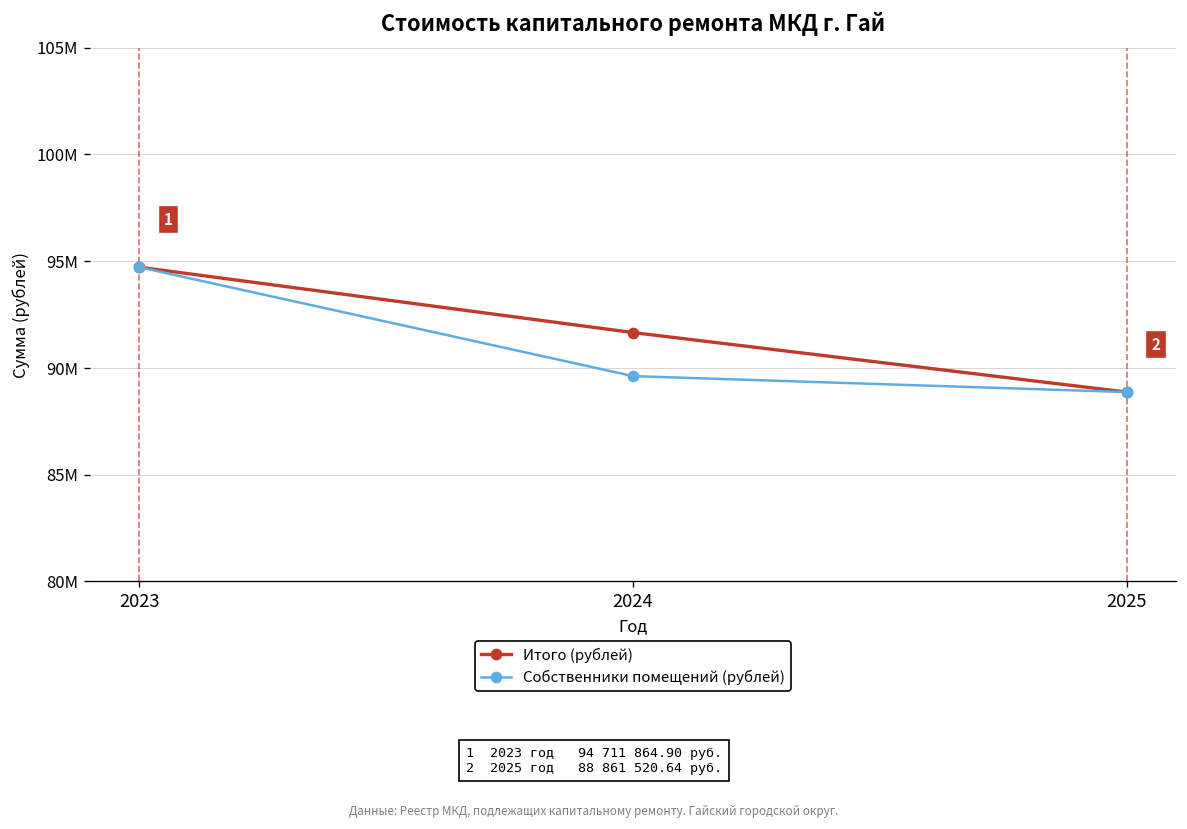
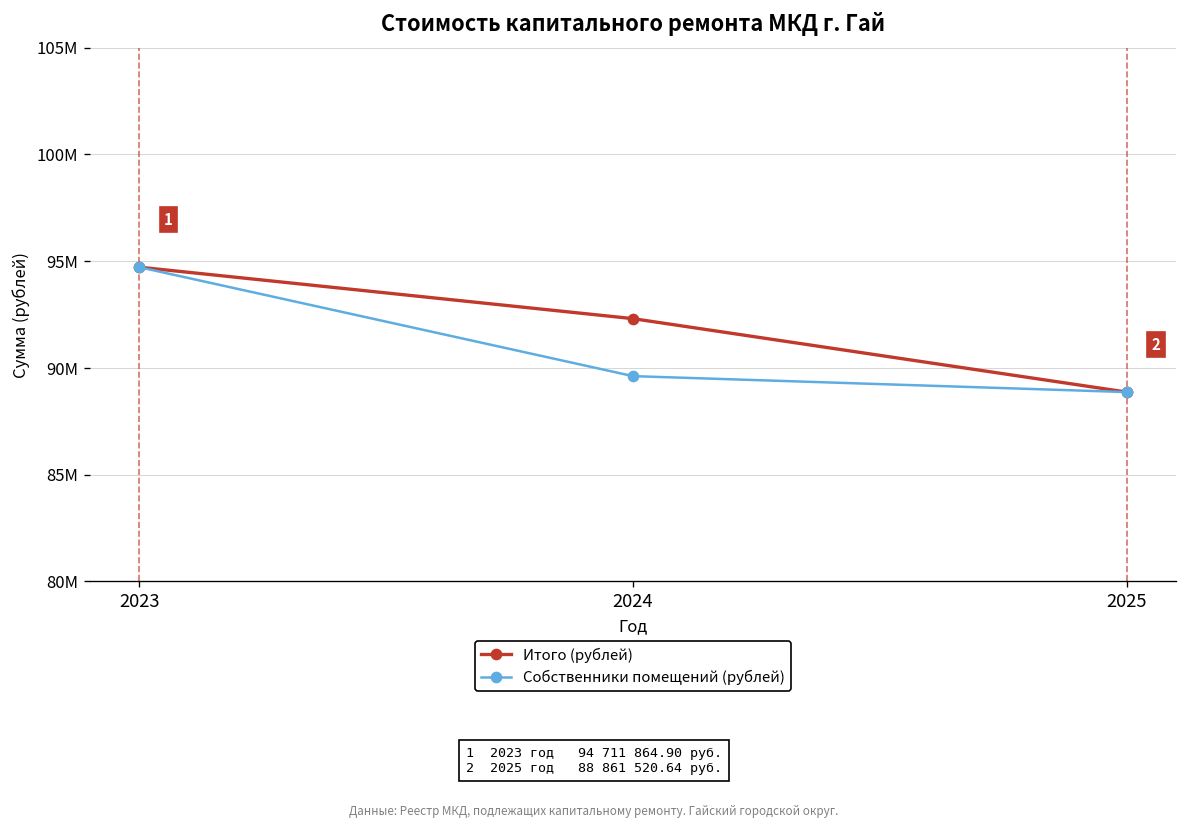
Итого (рублей), 2024: 91600000 -> 92300000
